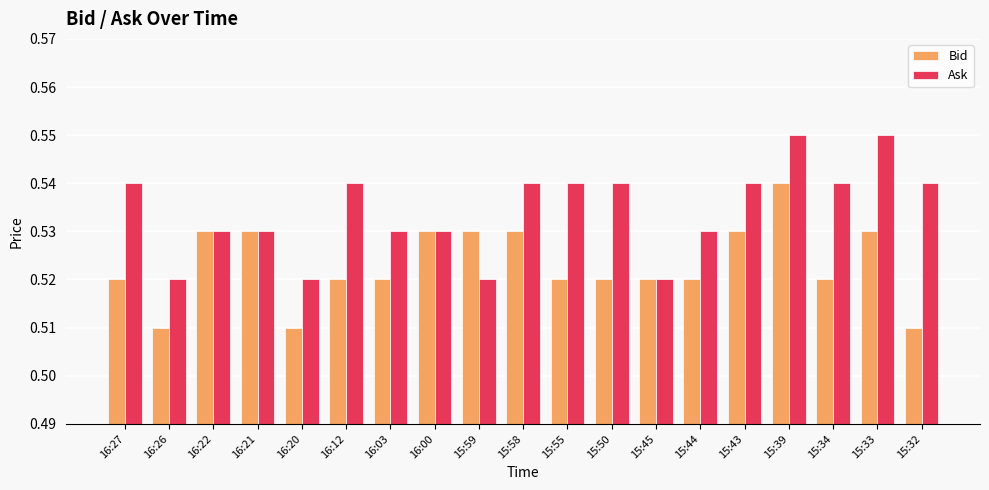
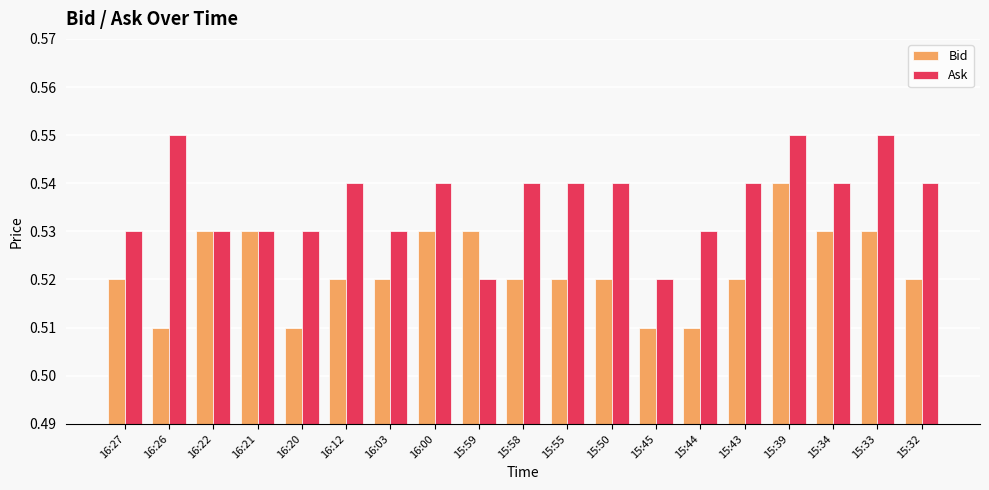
Ask, 16:27: 0.54 -> 0.53
Ask, 16:26: 0.52 -> 0.55
Ask, 16:20: 0.52 -> 0.53
Ask, 16:00: 0.53 -> 0.54
Bid, 15:58: 0.53 -> 0.52
Bid, 15:45: 0.52 -> 0.51
Bid, 15:44: 0.52 -> 0.51
Bid, 15:43: 0.53 -> 0.52
Bid, 15:34: 0.52 -> 0.53
Bid, 15:32: 0.51 -> 0.52
